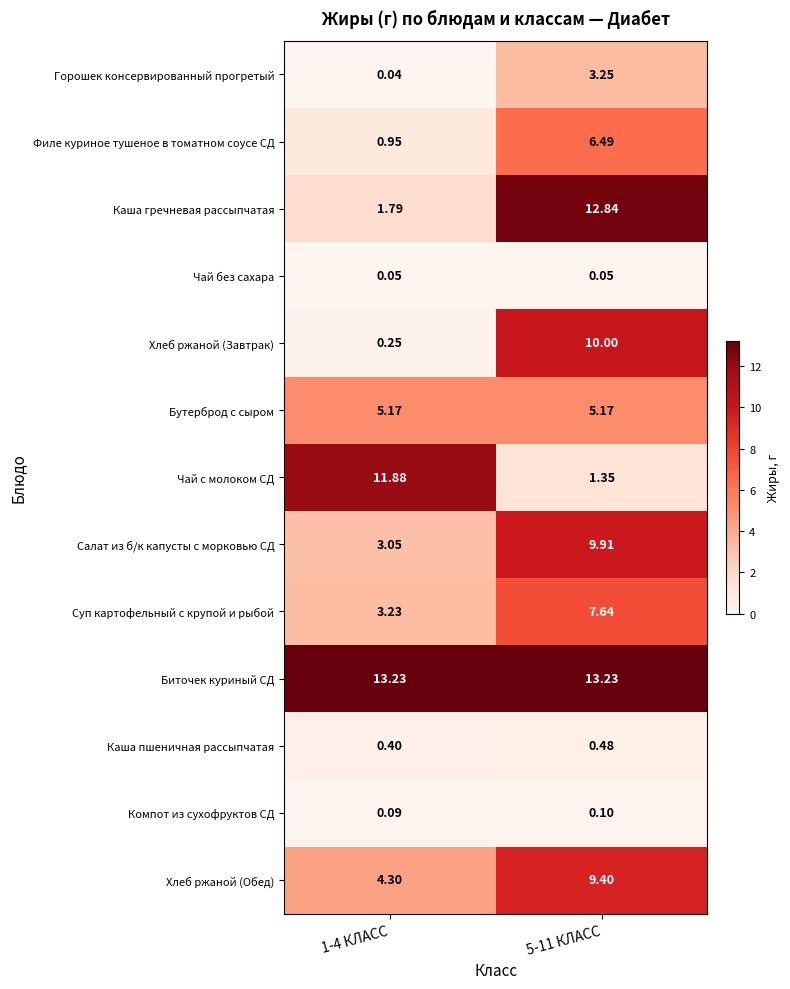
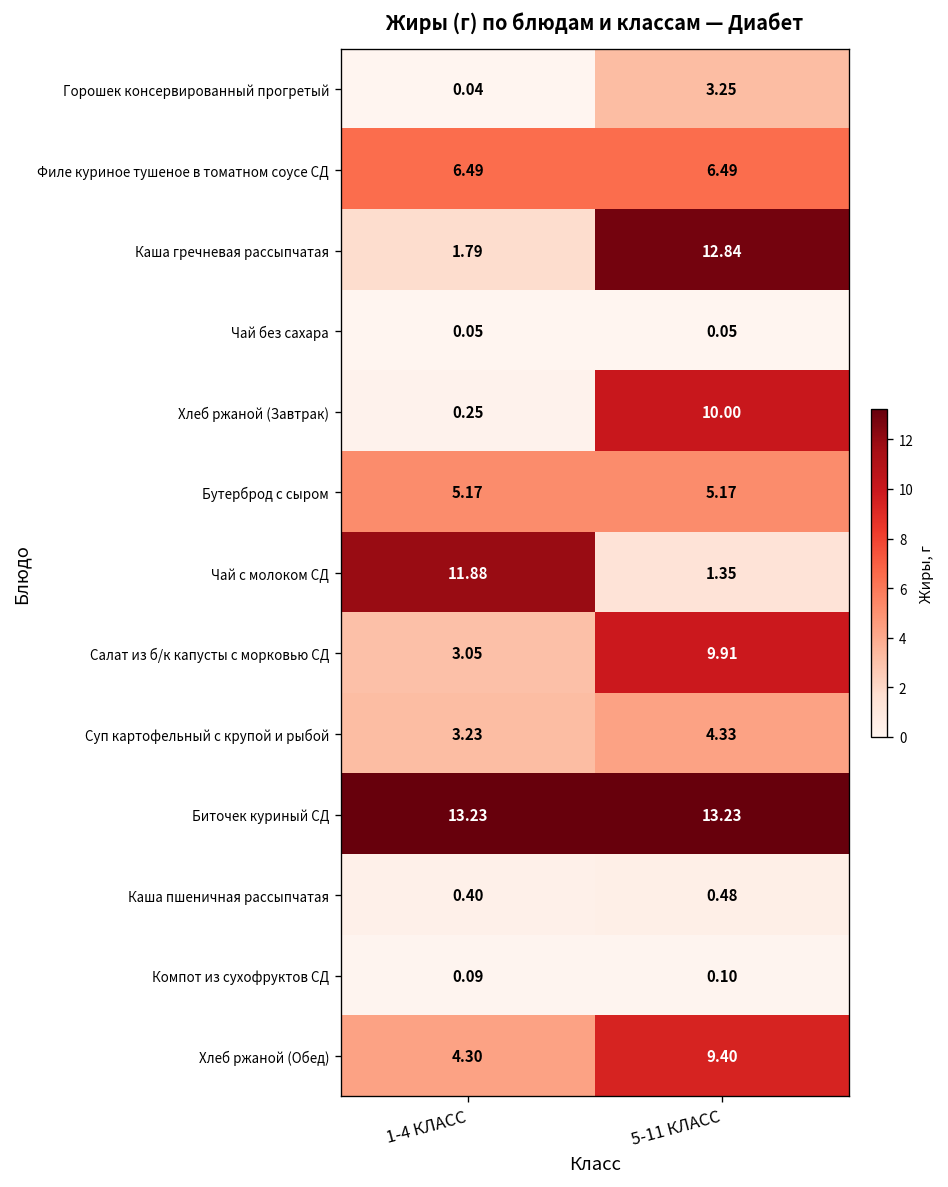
Филе куриное тушеное в томатном соусе СД, 1-4 КЛАСС: 0.95 -> 6.49
Суп картофельный с крупой и рыбой, 5-11 КЛАСС: 7.64 -> 4.33
